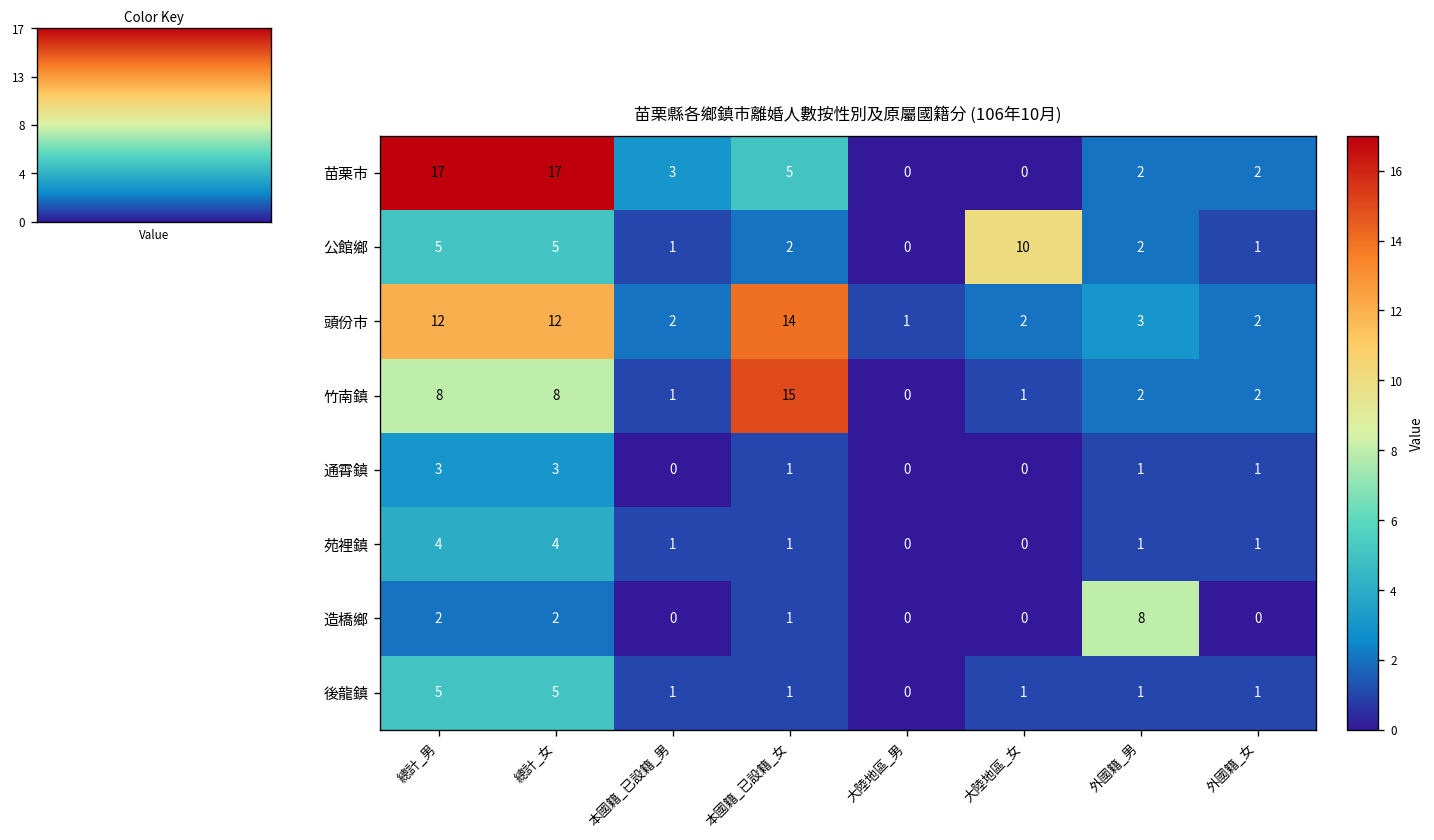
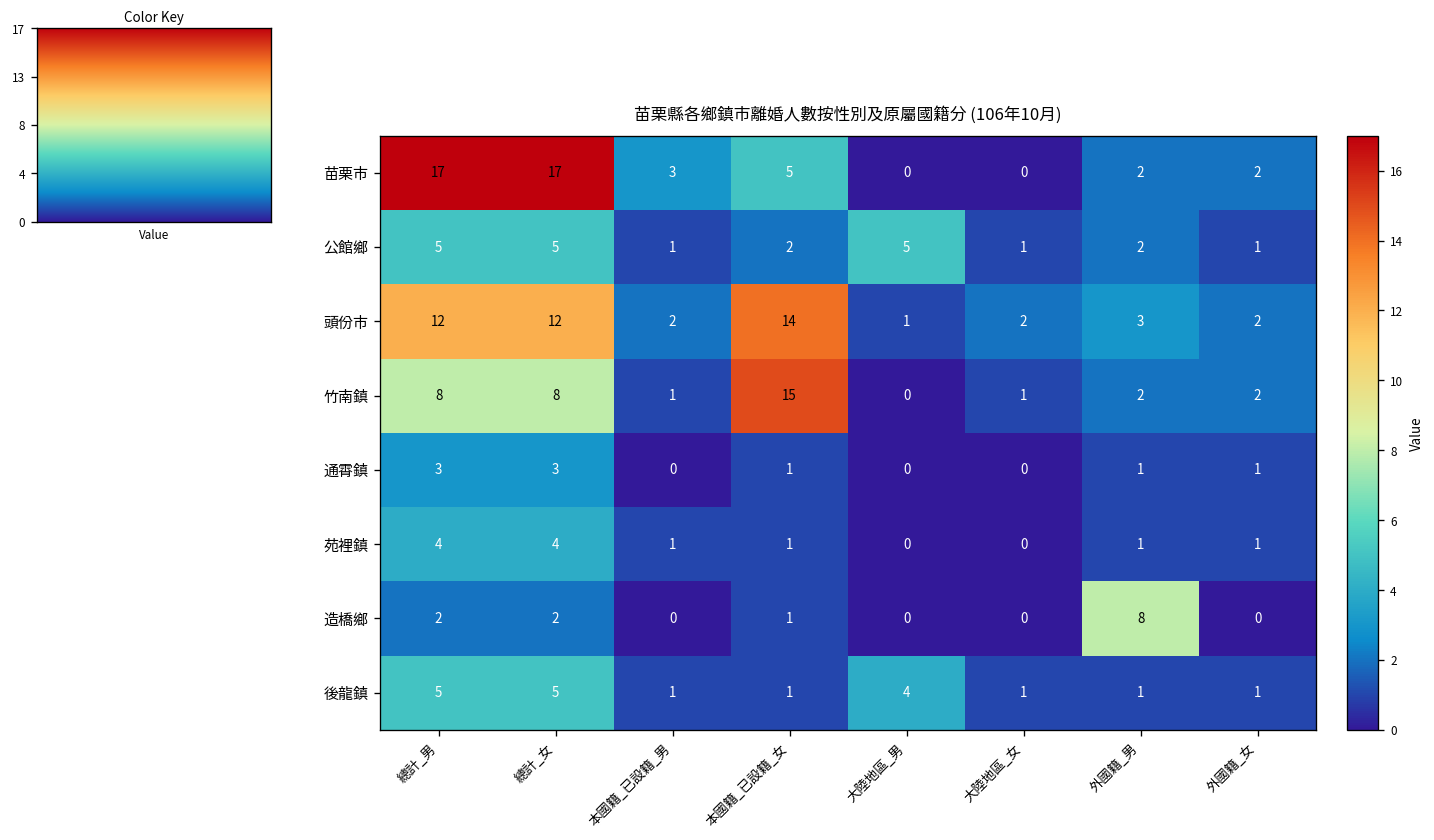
公館鄉, 大陸地區_男: 0 -> 5
公館鄉, 大陸地區_女: 10 -> 1
後龍鎮, 大陸地區_男: 0 -> 4
